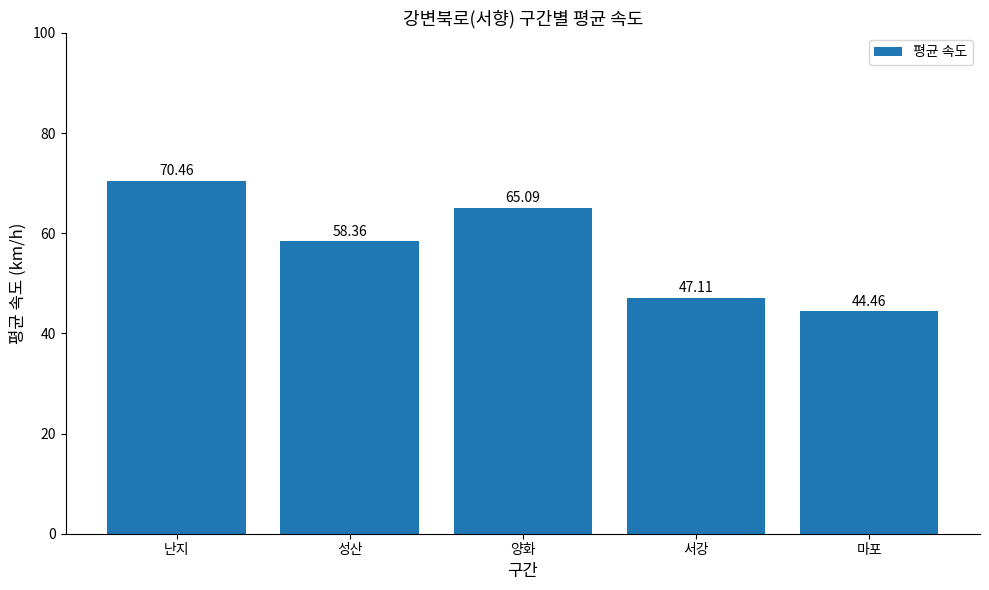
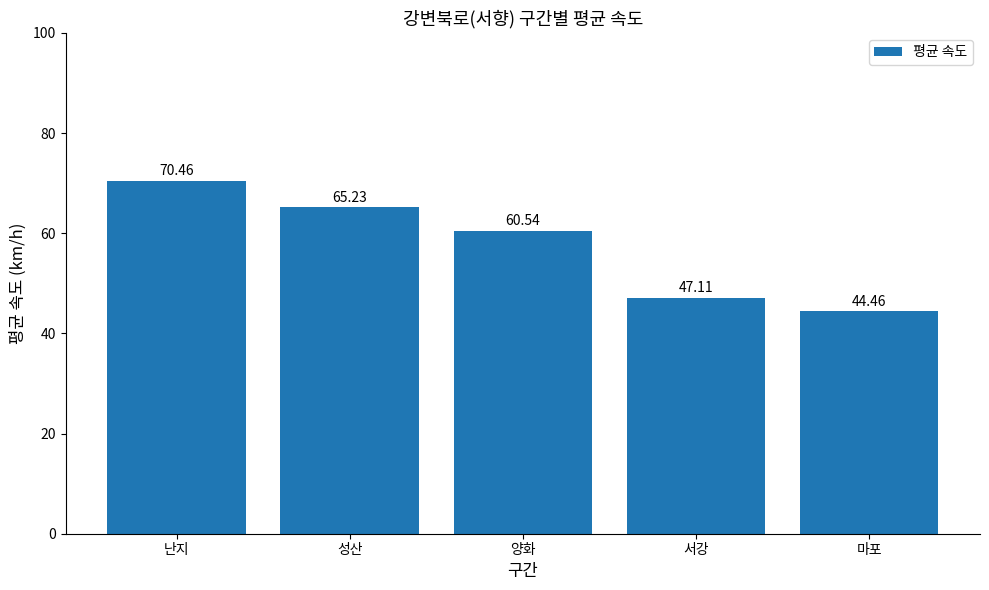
성산: 58.36 -> 65.23
양화: 65.09 -> 60.54
